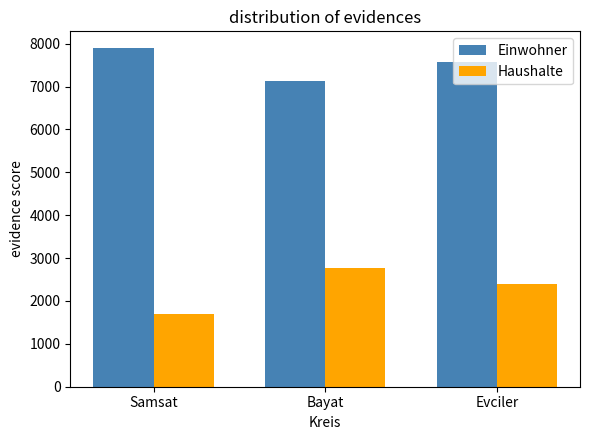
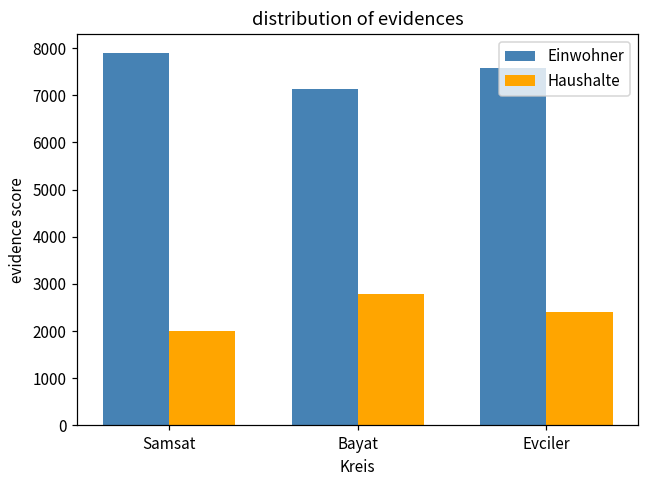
Haushalte, Samsat: 1700 -> 2000
